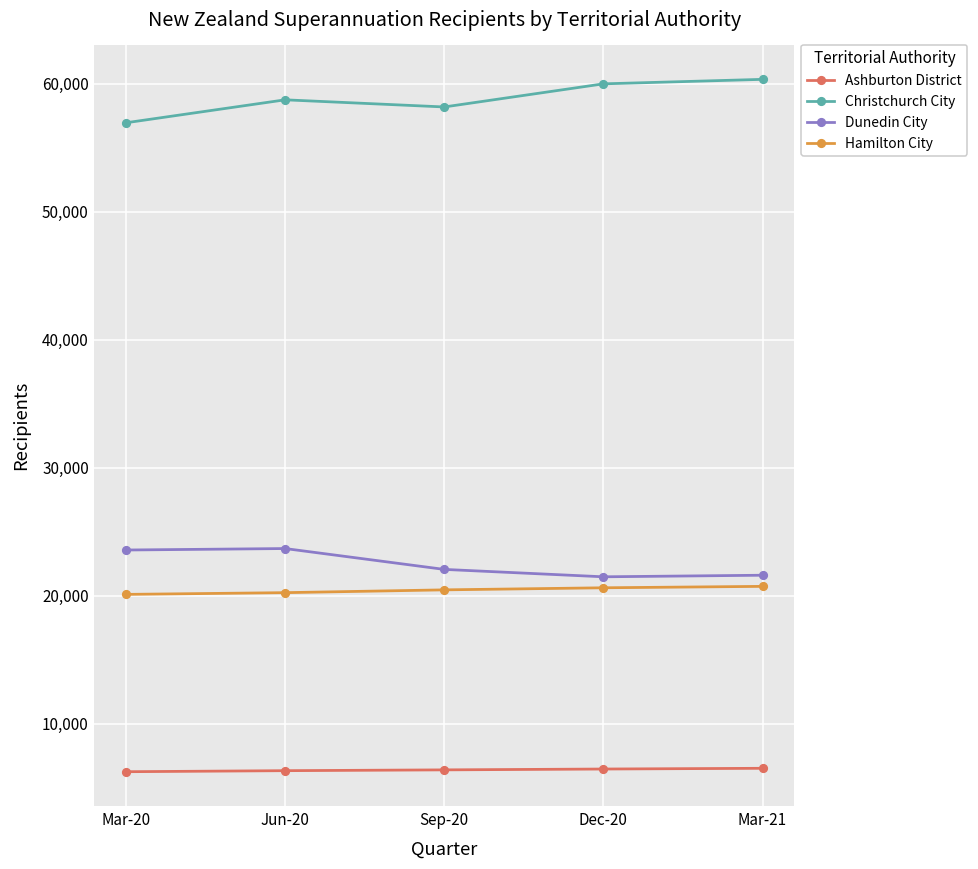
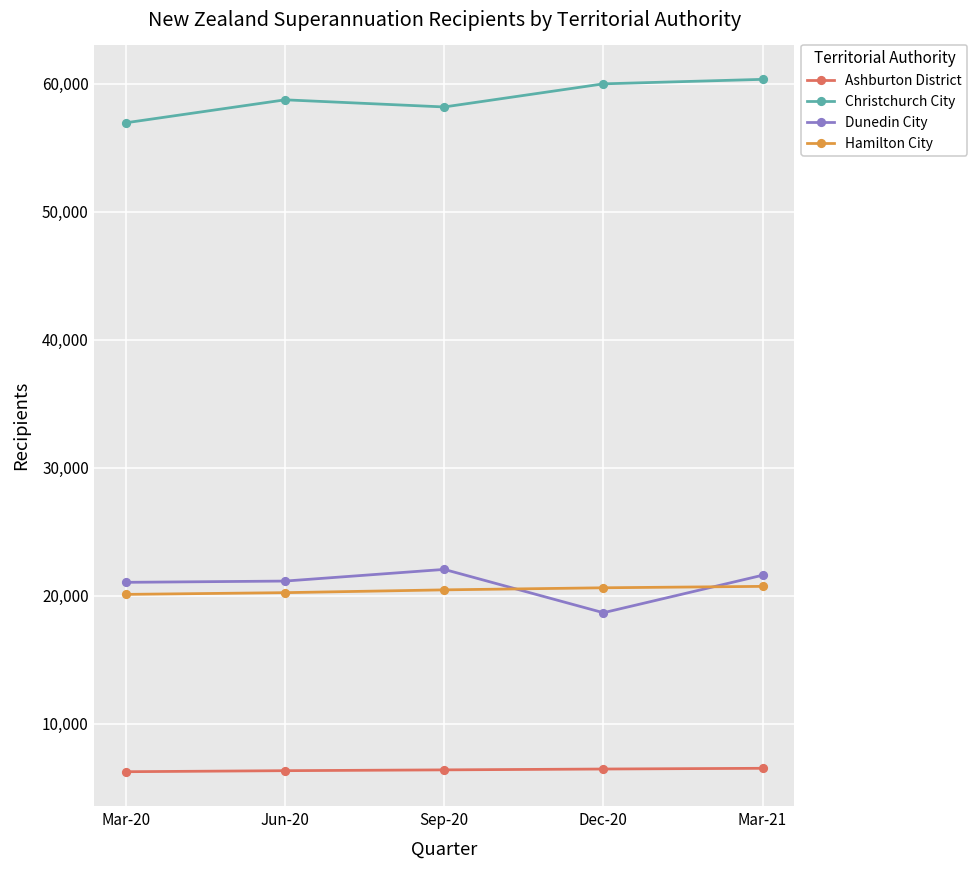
Dunedin City, Mar-20: 23,600 -> 21,000
Dunedin City, Jun-20: 23,700 -> 21,100
Dunedin City, Dec-20: 21,500 -> 18,700
